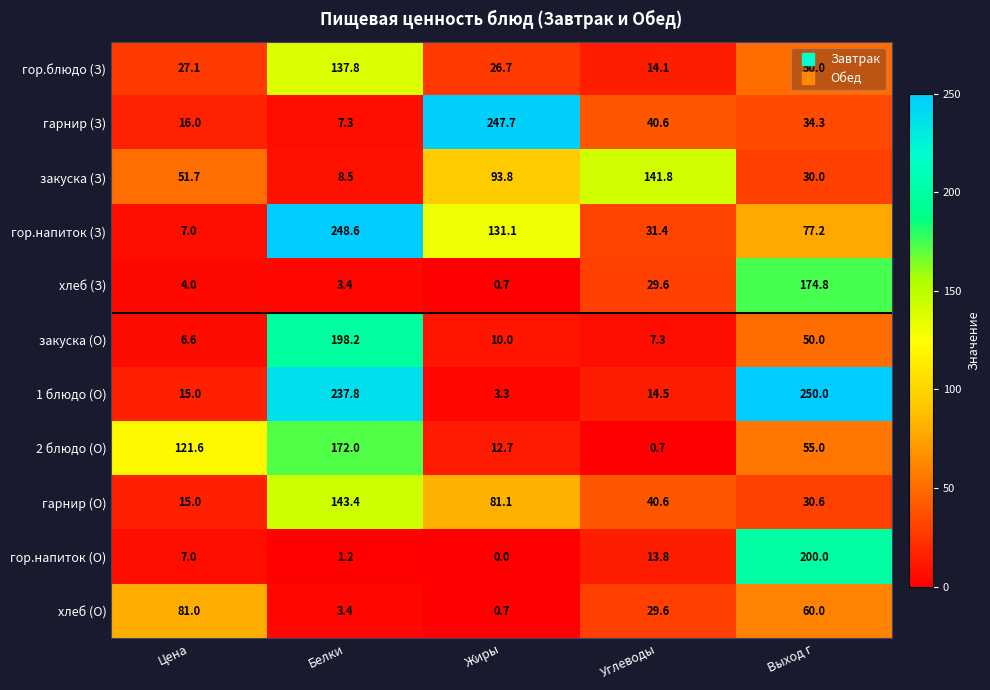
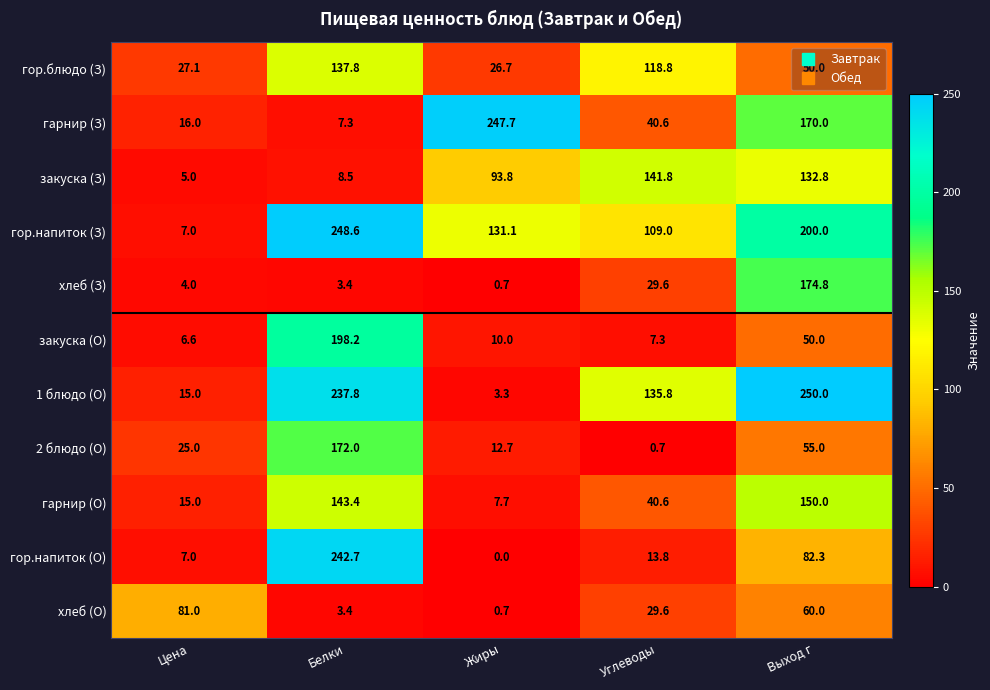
гор.блюдо (З), Углеводы: 14.1 -> 118.8
гарнир (З), Выход г: 34.3 -> 170.0
закуска (З), Цена: 51.7 -> 5.0
закуска (З), Выход г: 30.0 -> 132.8
гор.напиток (З), Углеводы: 31.4 -> 109.0
гор.напиток (З), Выход г: 77.2 -> 200.0
1 блюдо (О), Углеводы: 14.5 -> 135.8
2 блюдо (О), Цена: 121.6 -> 25.0
гарнир (О), Жиры: 81.1 -> 7.7
гарнир (О), Выход г: 30.6 -> 150.0
гор.напиток (О), Белки: 1.2 -> 242.7
гор.напиток (О), Выход г: 200.0 -> 82.3
